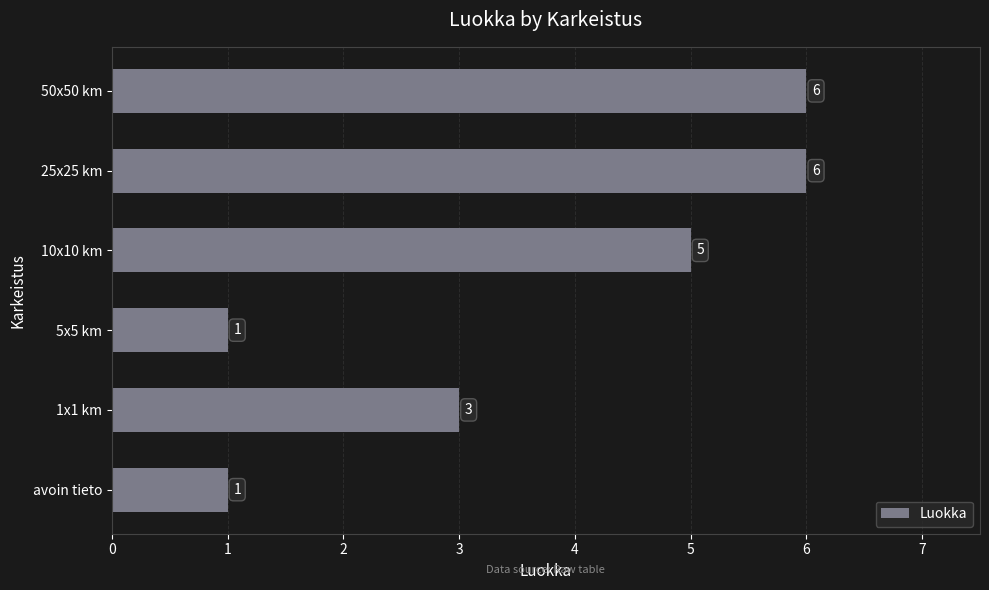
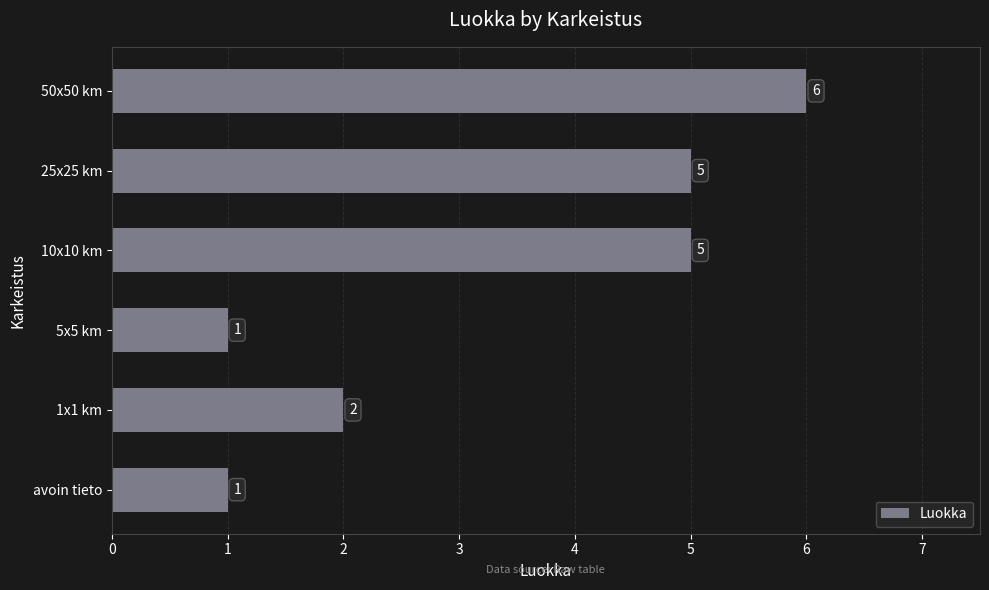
25x25 km: 6 -> 5
1x1 km: 3 -> 2
